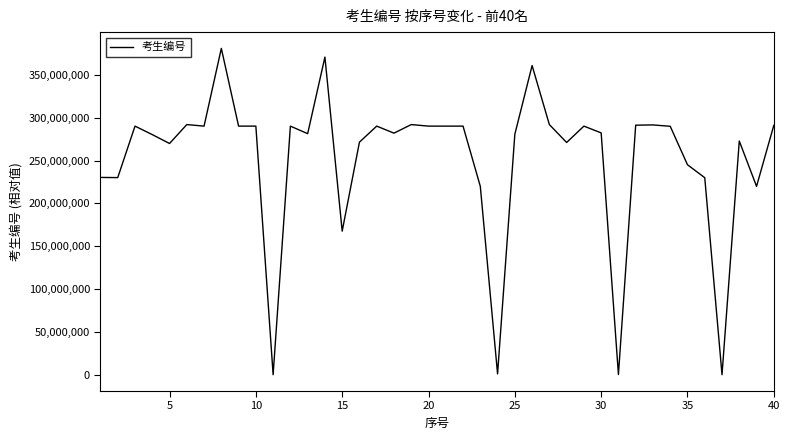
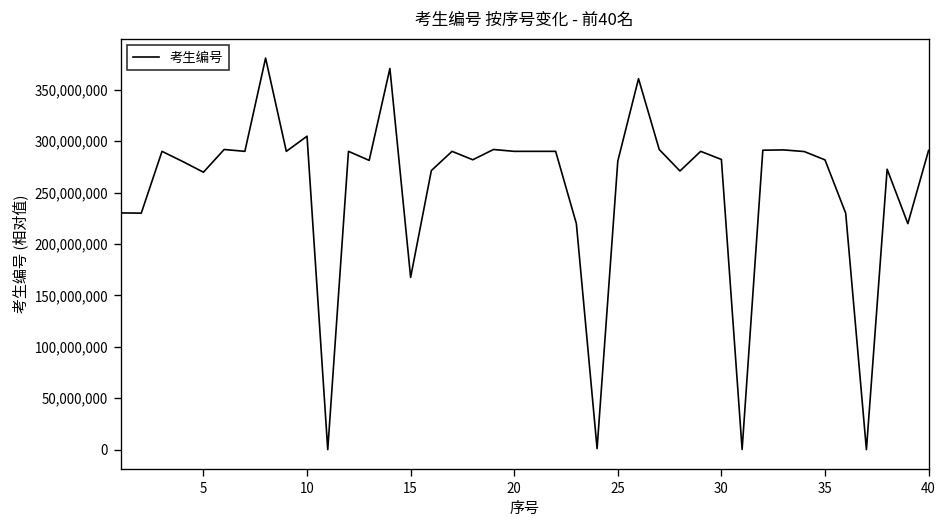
10: 290,000,000 -> 300,000,000
35: 250,000,000 -> 280,000,000
